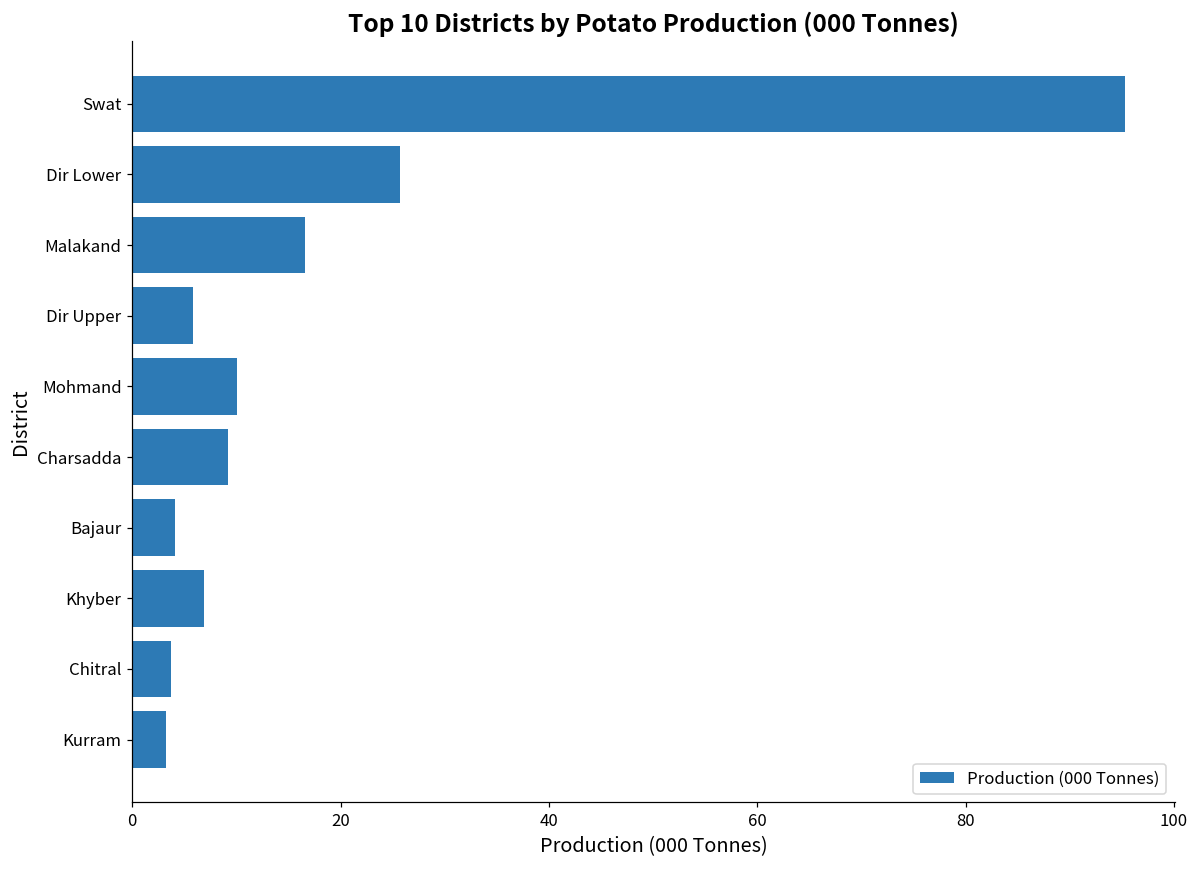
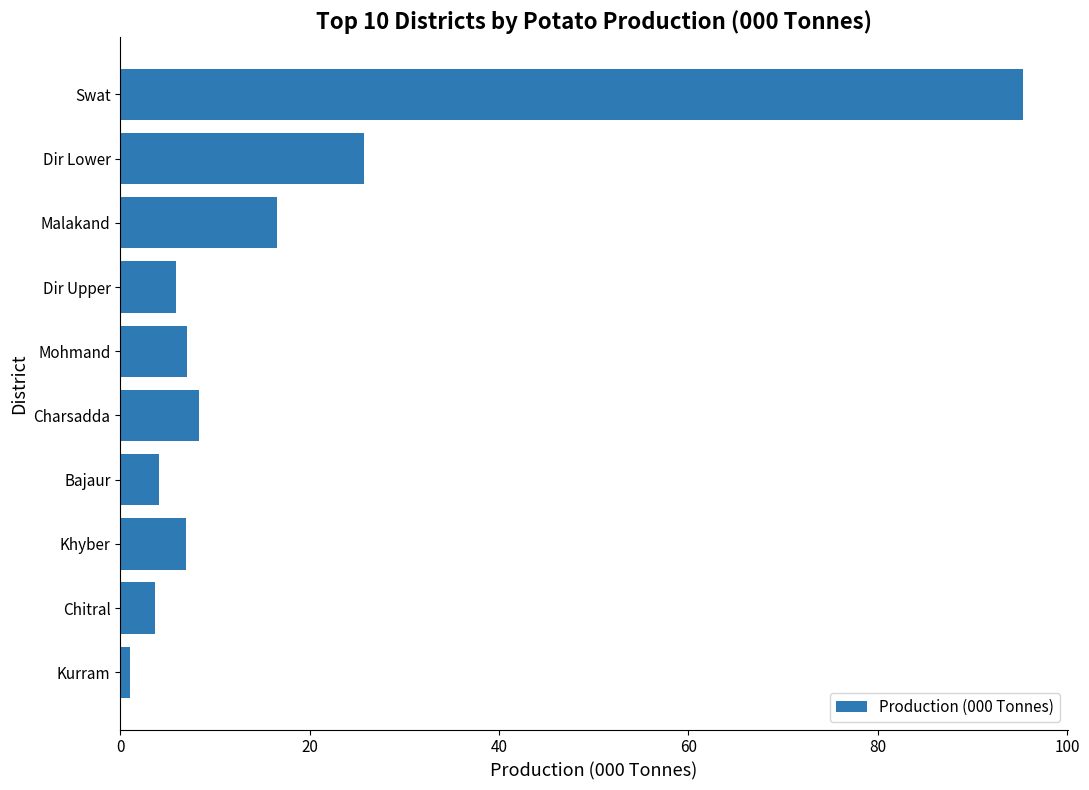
Mohmand: 10 -> 7
Charsadda: 9 -> 8
Kurram: 3 -> 1
